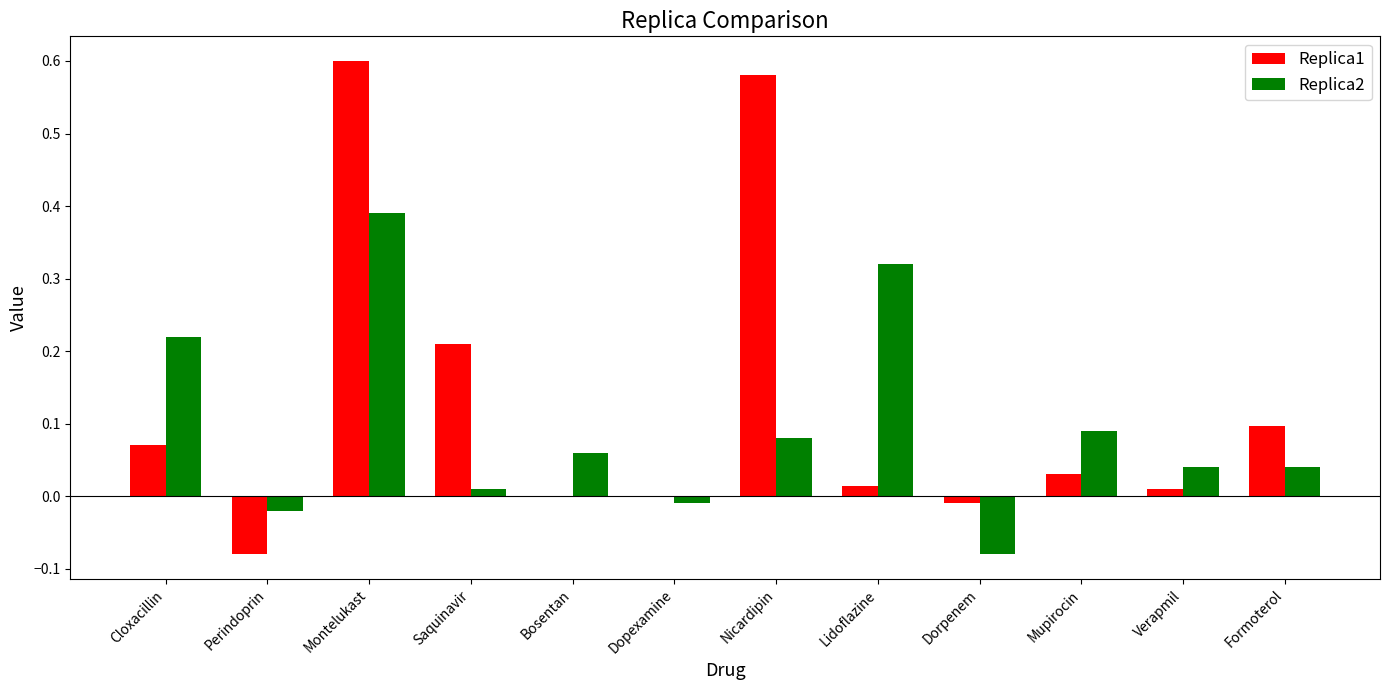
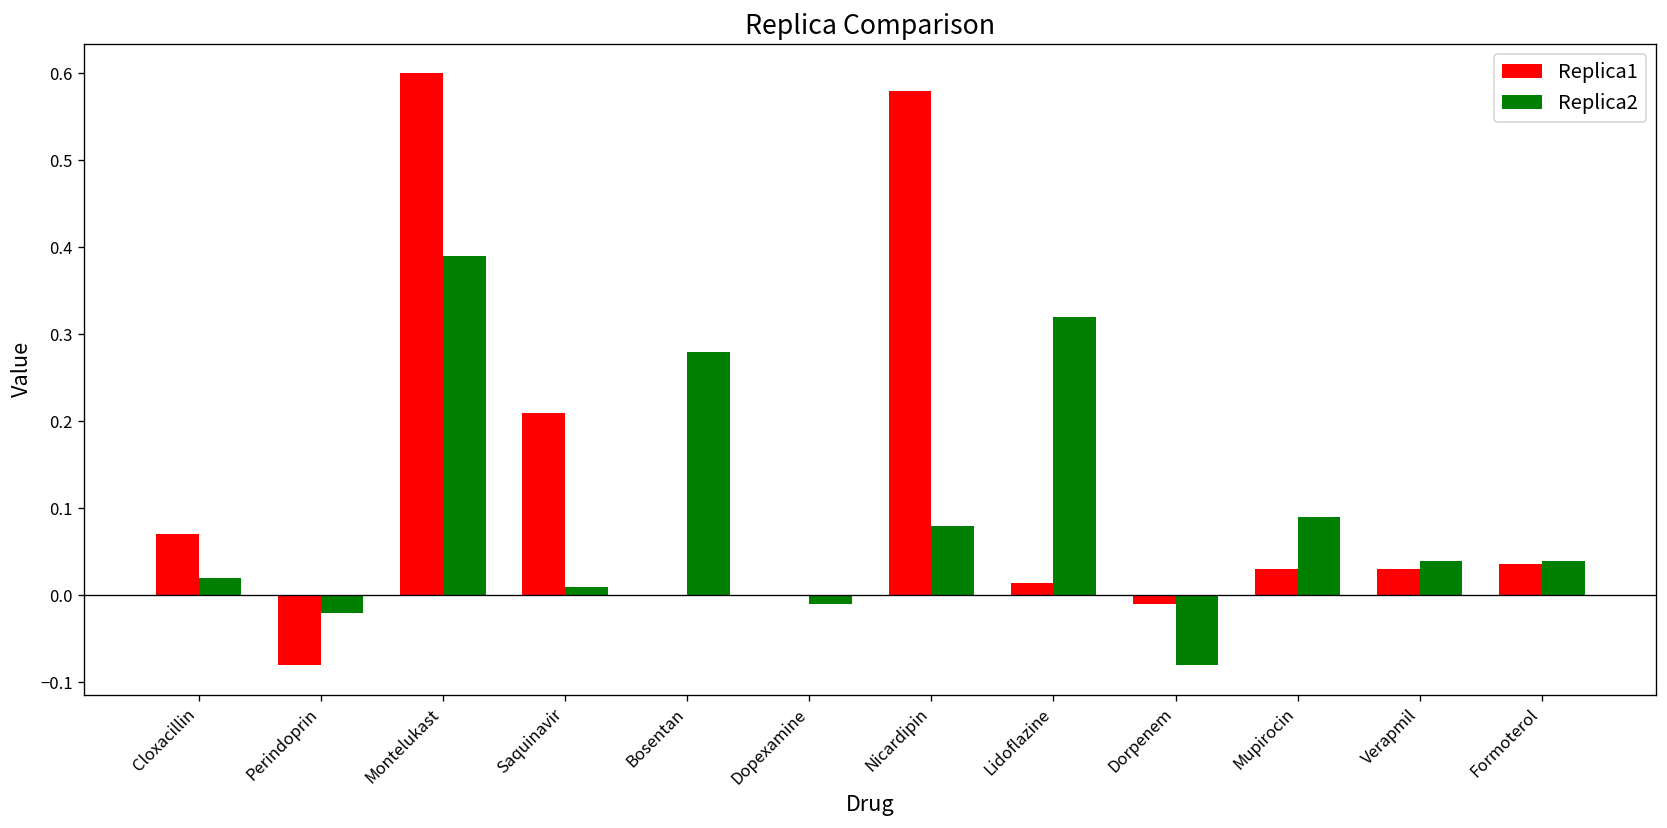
Replica2, Cloxacillin: 0.22 -> 0.02
Replica2, Bosentan: 0.06 -> 0.28
Replica1, Verapmil: 0.01 -> 0.03
Replica1, Formoterol: 0.10 -> 0.04
